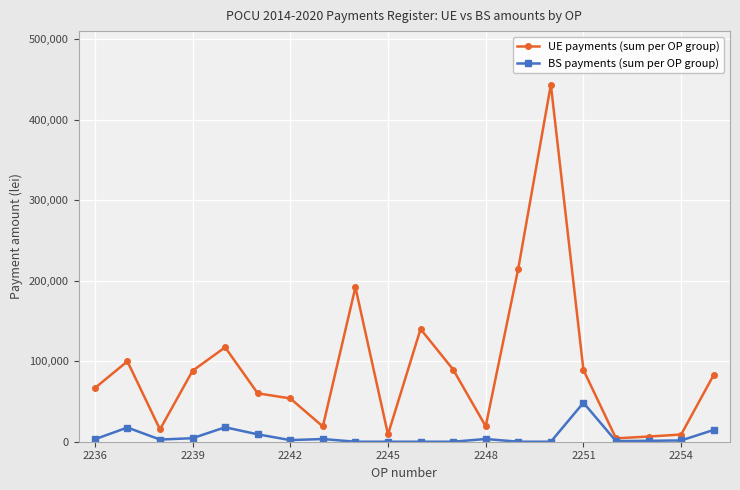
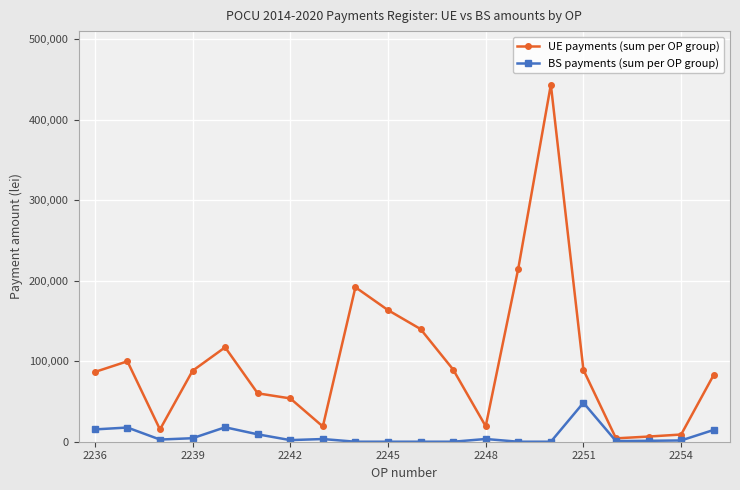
UE payments (sum per OP group), 2236: 70,000 -> 90,000
BS payments (sum per OP group), 2236: 0 -> 20,000
UE payments (sum per OP group), 2245: 10,000 -> 160,000
